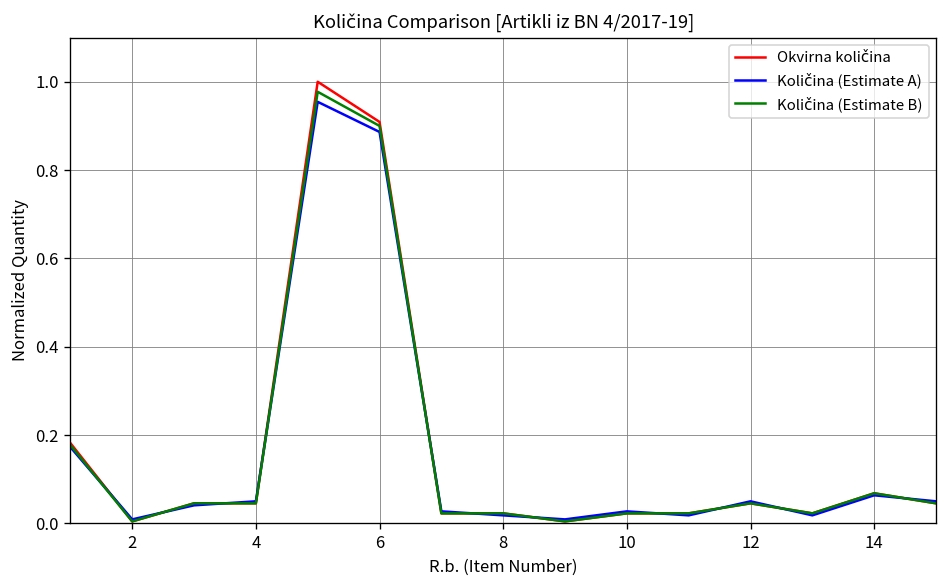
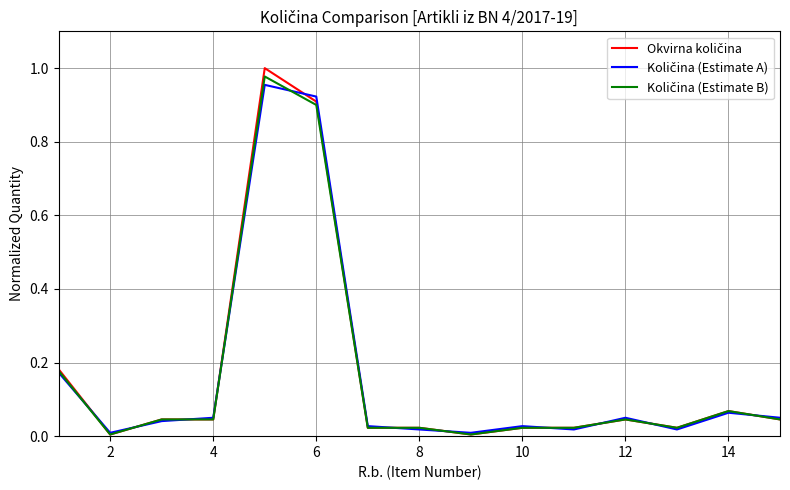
Količina (Estimate A), 6: 0.89 -> 0.92
